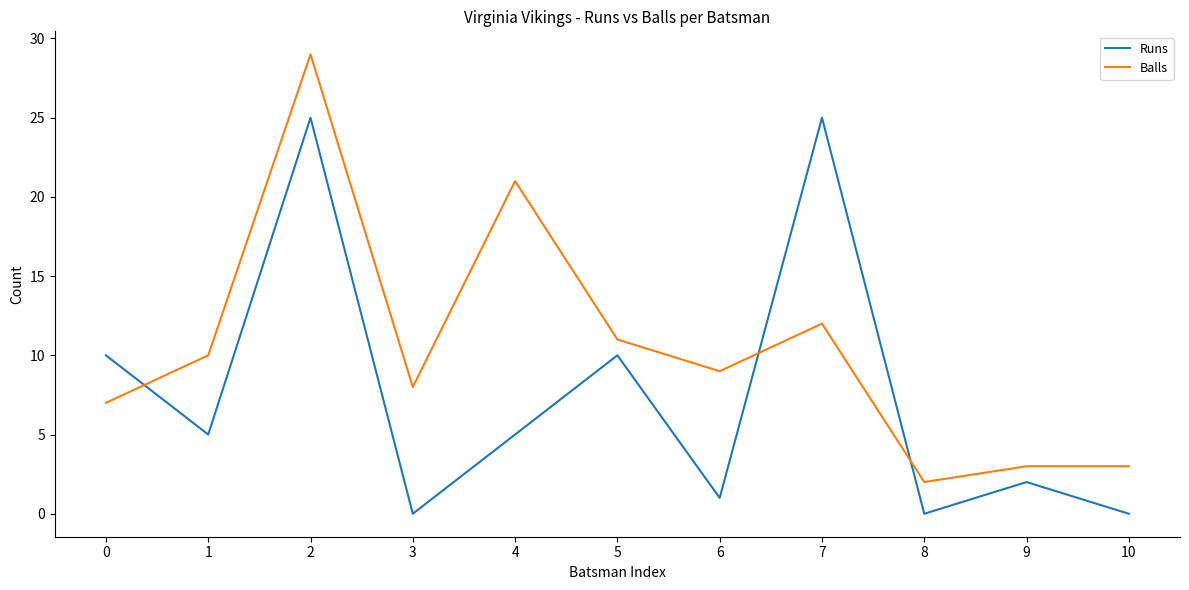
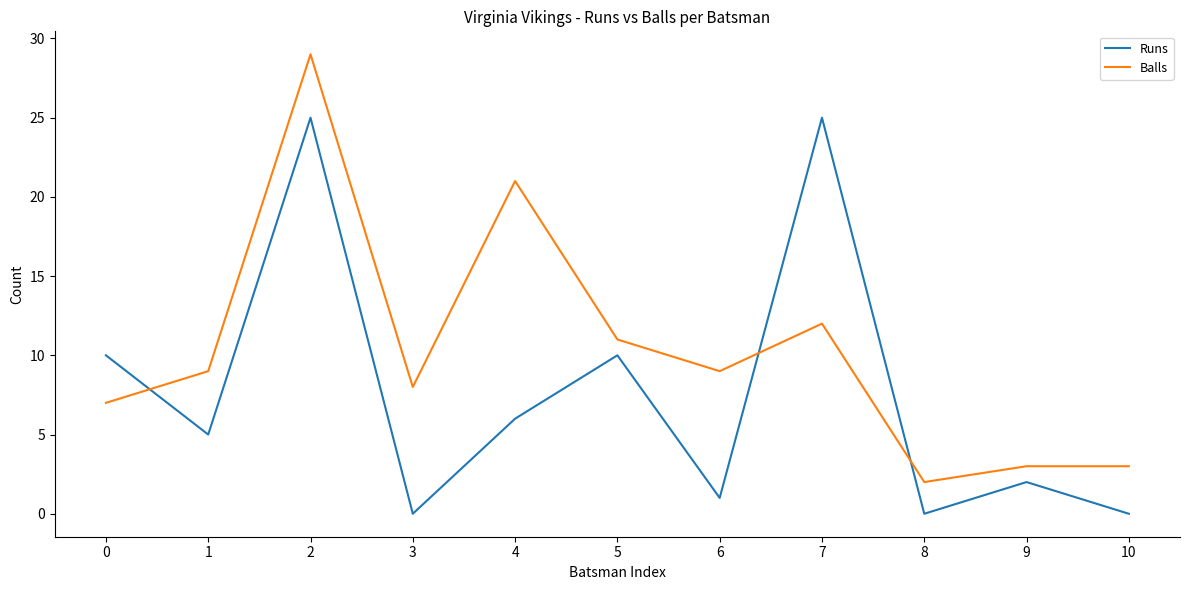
Balls, 1: 10 -> 9
Runs, 4: 5 -> 6
